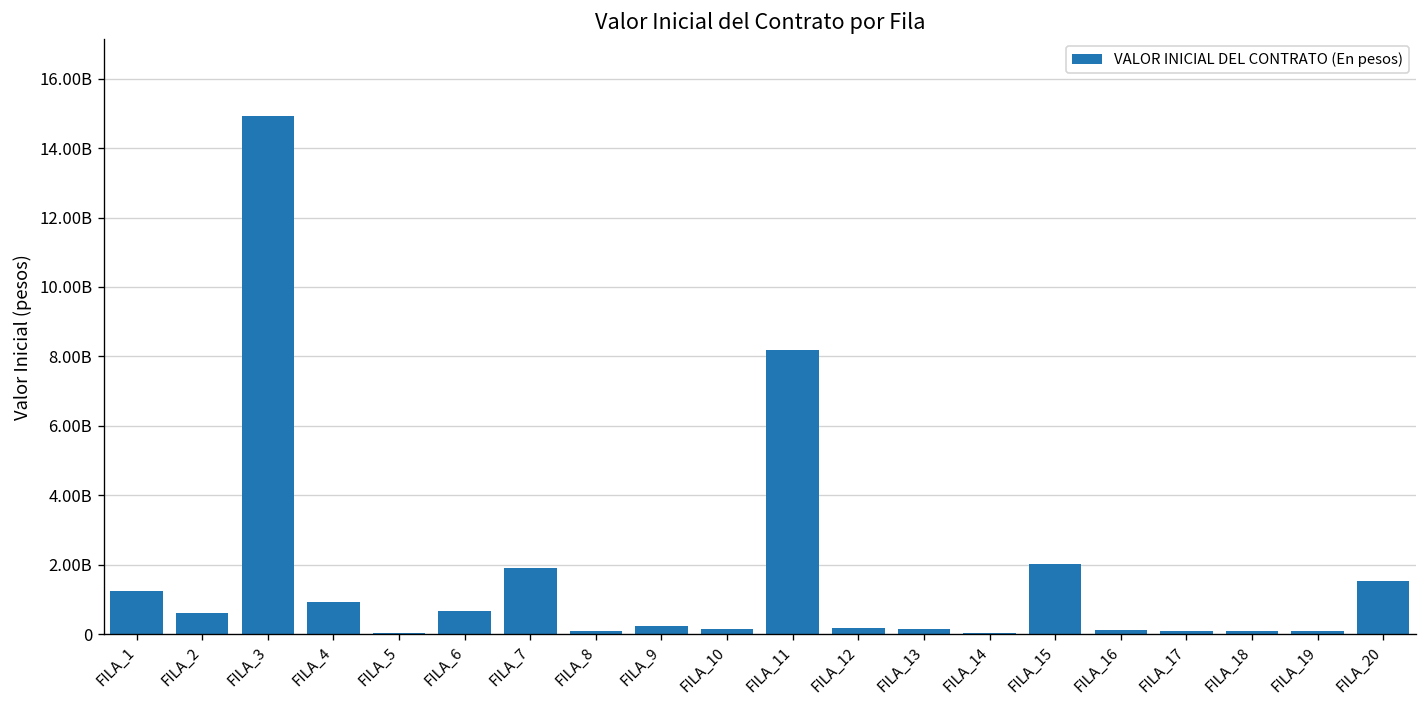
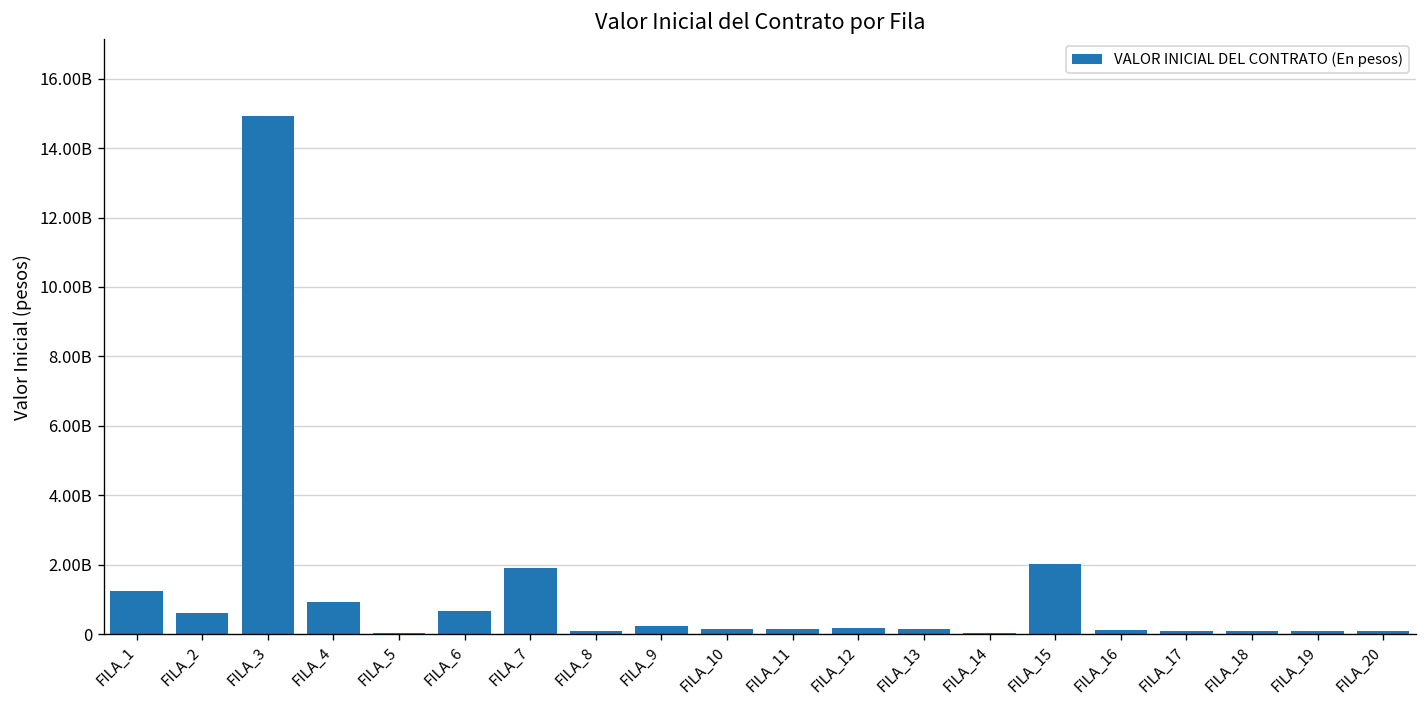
FILA_11: 8200000000 -> 200000000
FILA_20: 1500000000 -> 100000000
